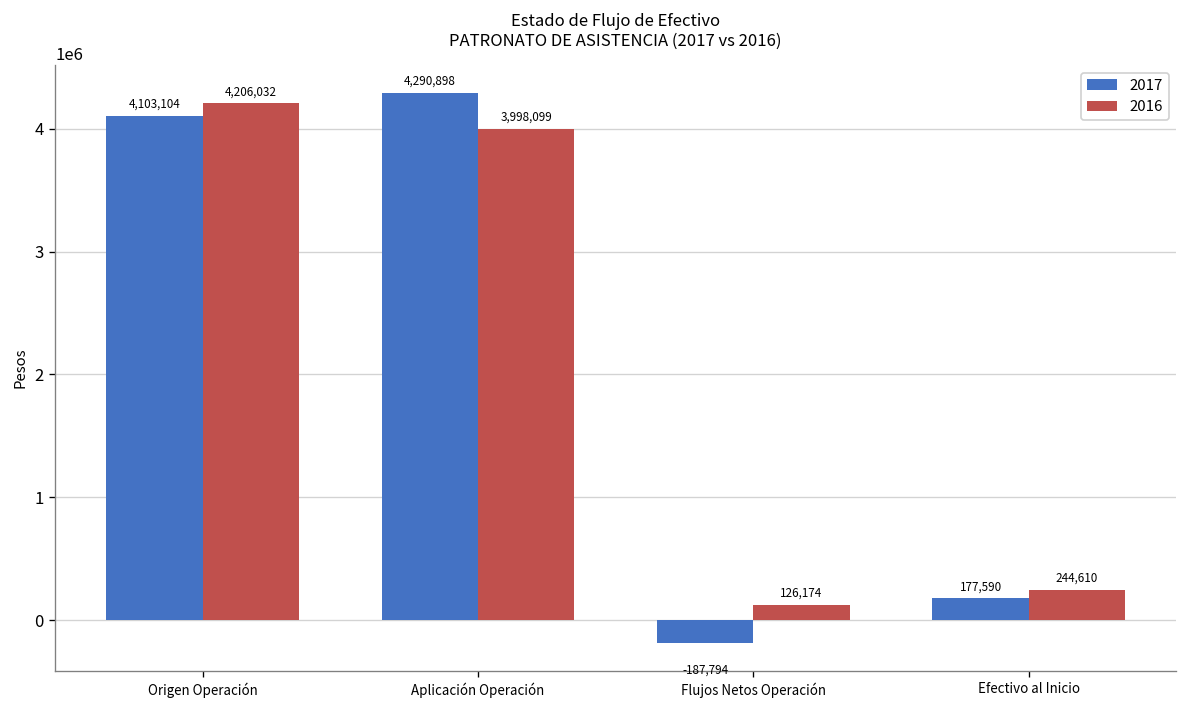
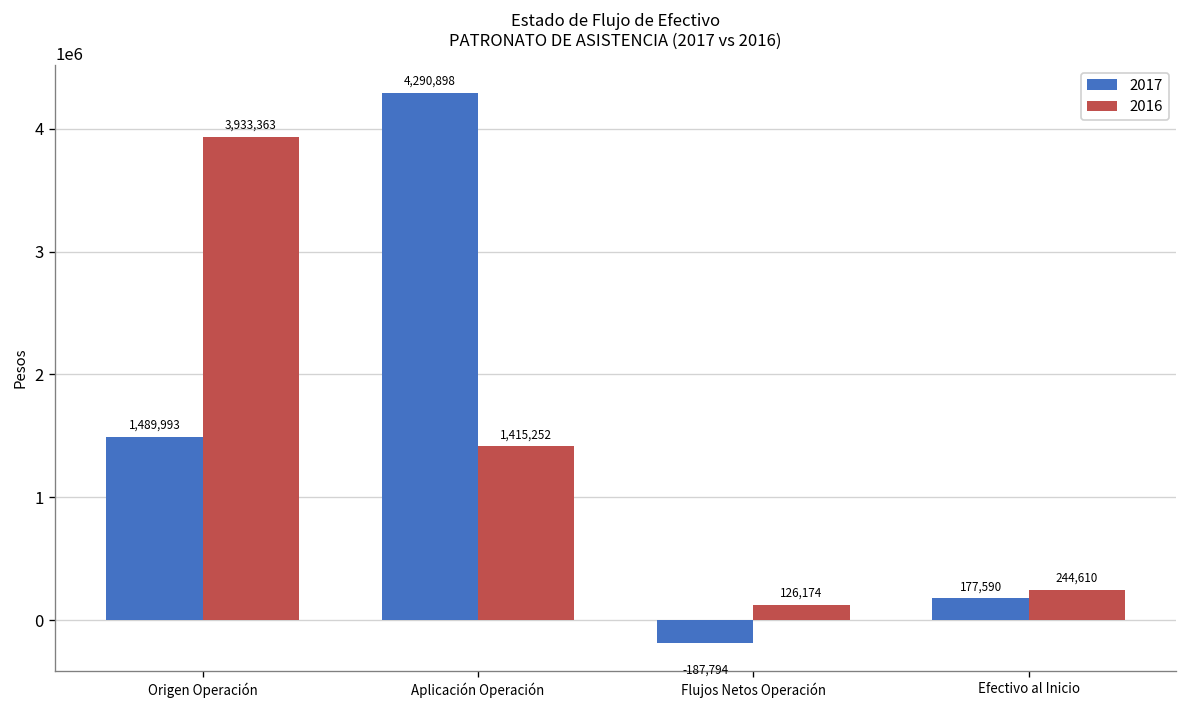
2017, Origen Operación: 4,103,104 -> 1,489,993
2016, Origen Operación: 4,206,032 -> 3,933,363
2016, Aplicación Operación: 3,998,099 -> 1,415,252
